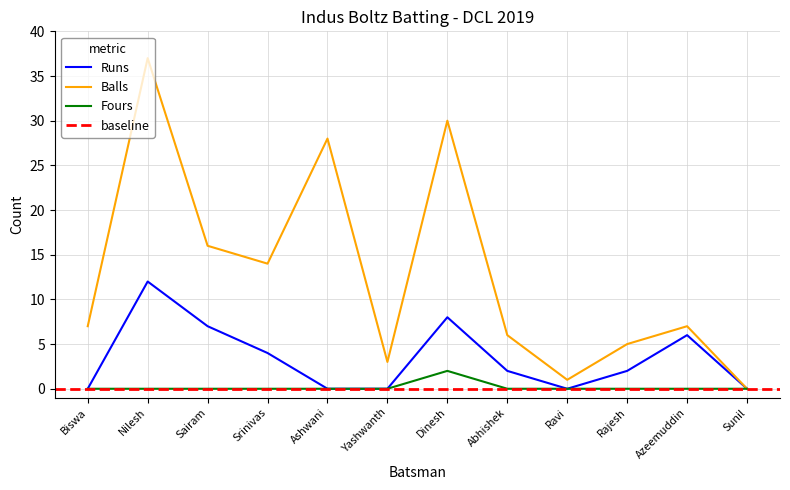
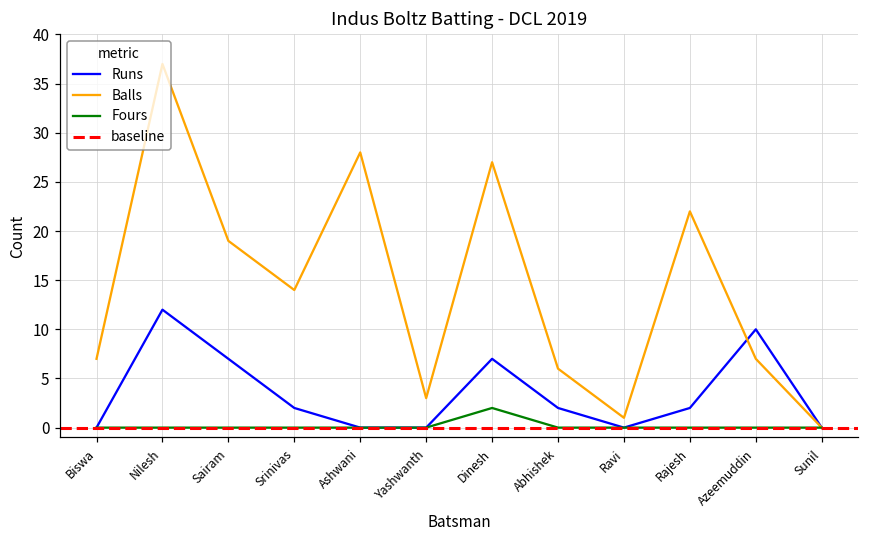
Balls, Sairam: 16 -> 19
Runs, Srinivas: 4 -> 2
Runs, Dinesh: 8 -> 7
Balls, Dinesh: 30 -> 27
Balls, Rajesh: 5 -> 22
Runs, Azeemuddin: 6 -> 10
